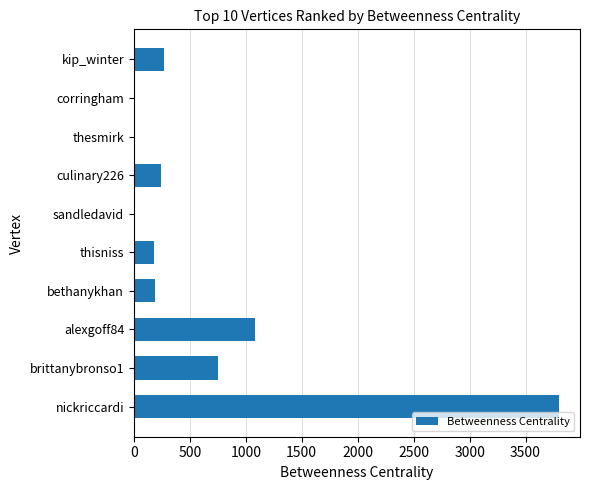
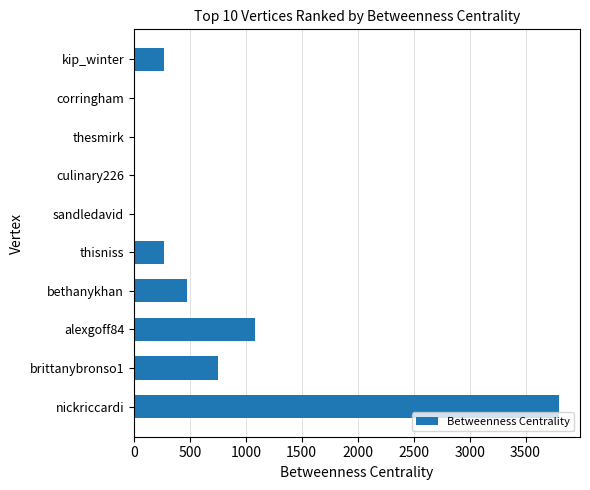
culinary226: 240 -> 10
thisniss: 180 -> 270
bethanykhan: 190 -> 480
